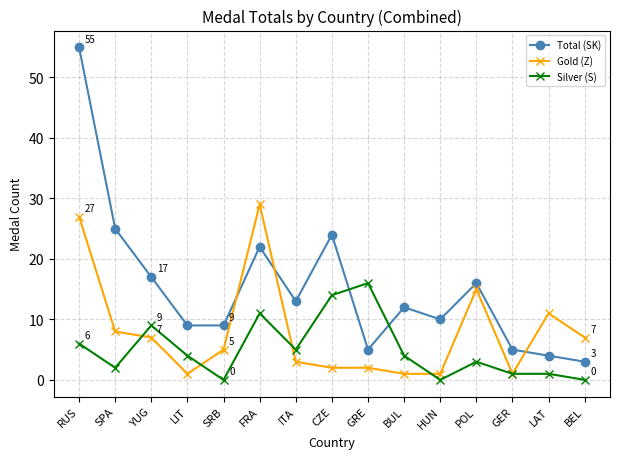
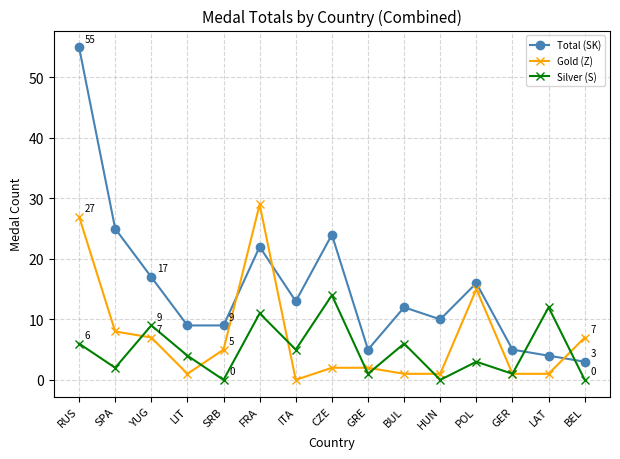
Gold (Z), ITA: 3 -> 0
Silver (S), GRE: 16 -> 1
Silver (S), BUL: 4 -> 6
Gold (Z), LAT: 11 -> 1
Silver (S), LAT: 1 -> 12
